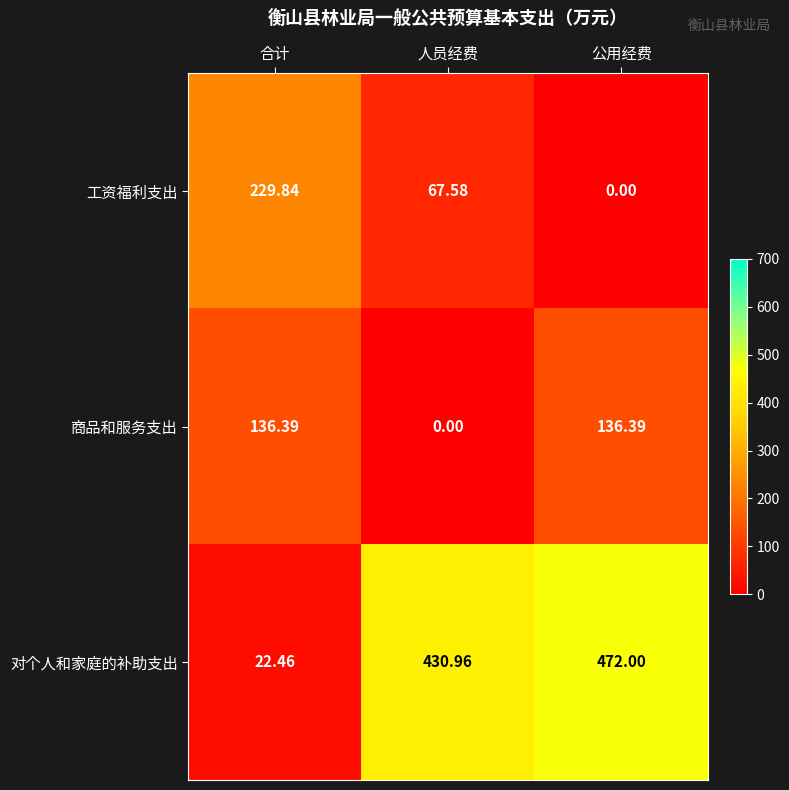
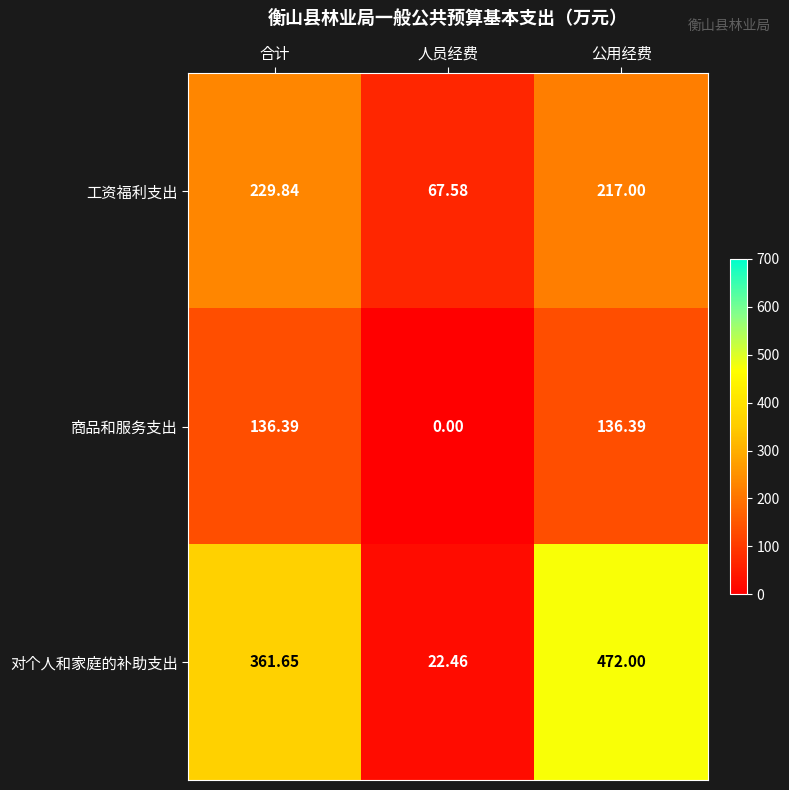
工资福利支出, 公用经费: 0.00 -> 217.00
对个人和家庭的补助支出, 合计: 22.46 -> 361.65
对个人和家庭的补助支出, 人员经费: 430.96 -> 22.46
